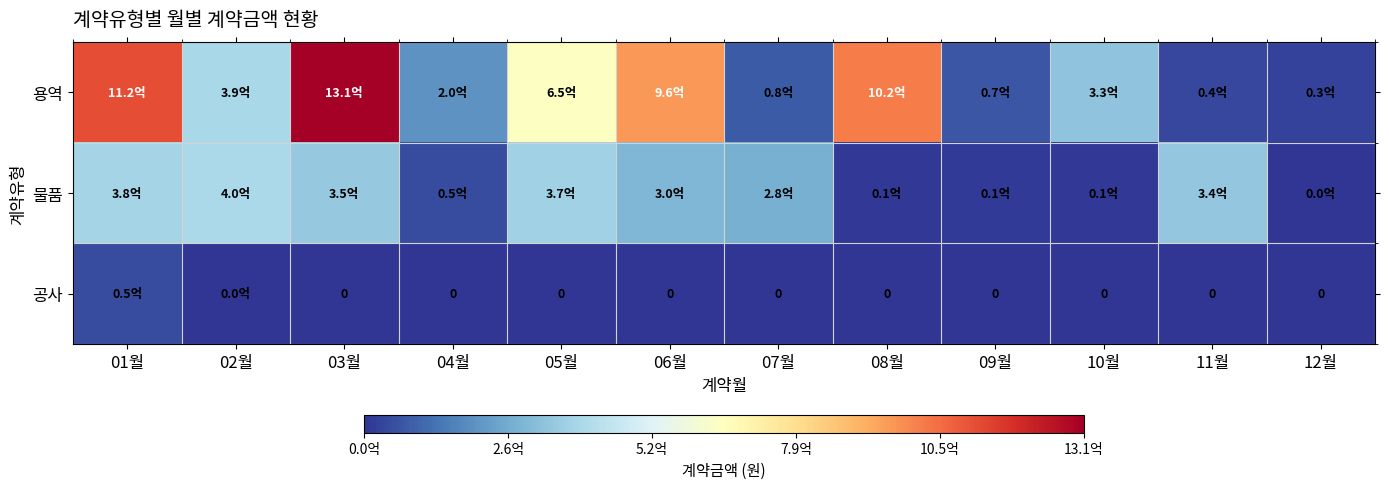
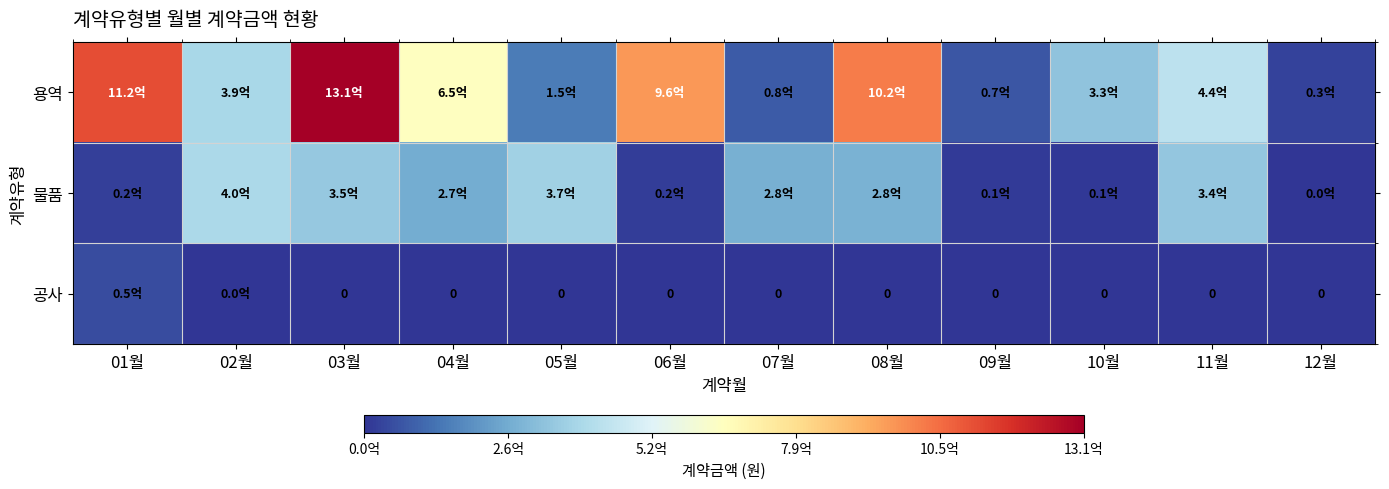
용역, 04월: 2.0억 -> 6.5억
용역, 05월: 6.5억 -> 1.5억
용역, 11월: 0.4억 -> 4.4억
물품, 01월: 3.8억 -> 0.2억
물품, 04월: 0.5억 -> 2.7억
물품, 06월: 3.0억 -> 0.2억
물품, 08월: 0.1억 -> 2.8억
